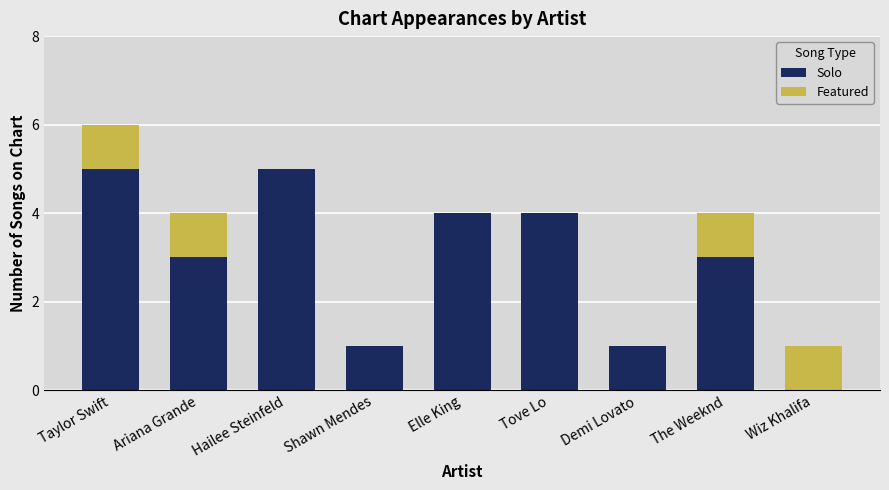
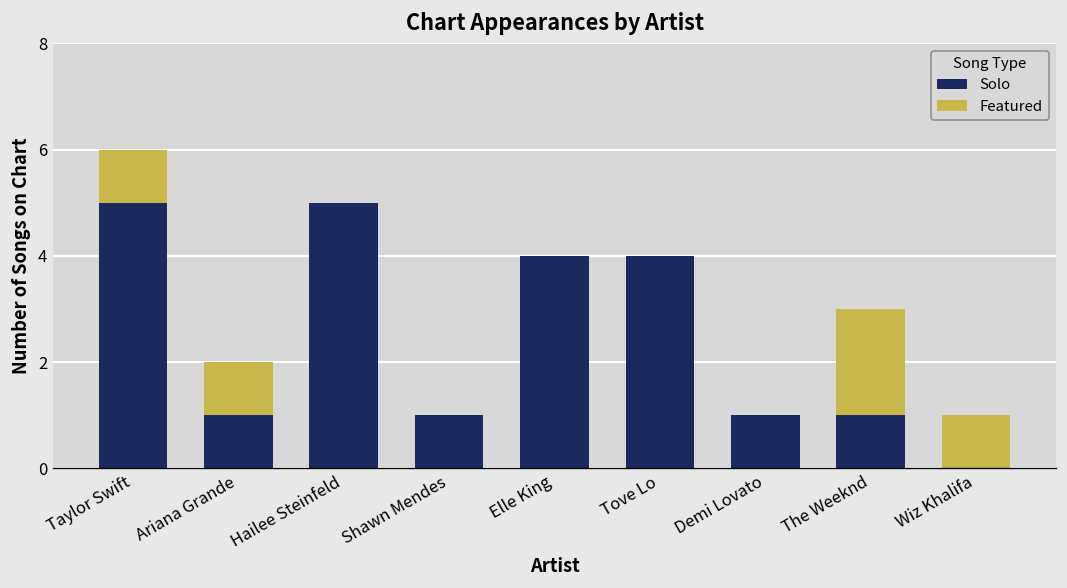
Solo, Ariana Grande: 3 -> 1
Solo, The Weeknd: 3 -> 1
Featured, The Weeknd: 1 -> 2
